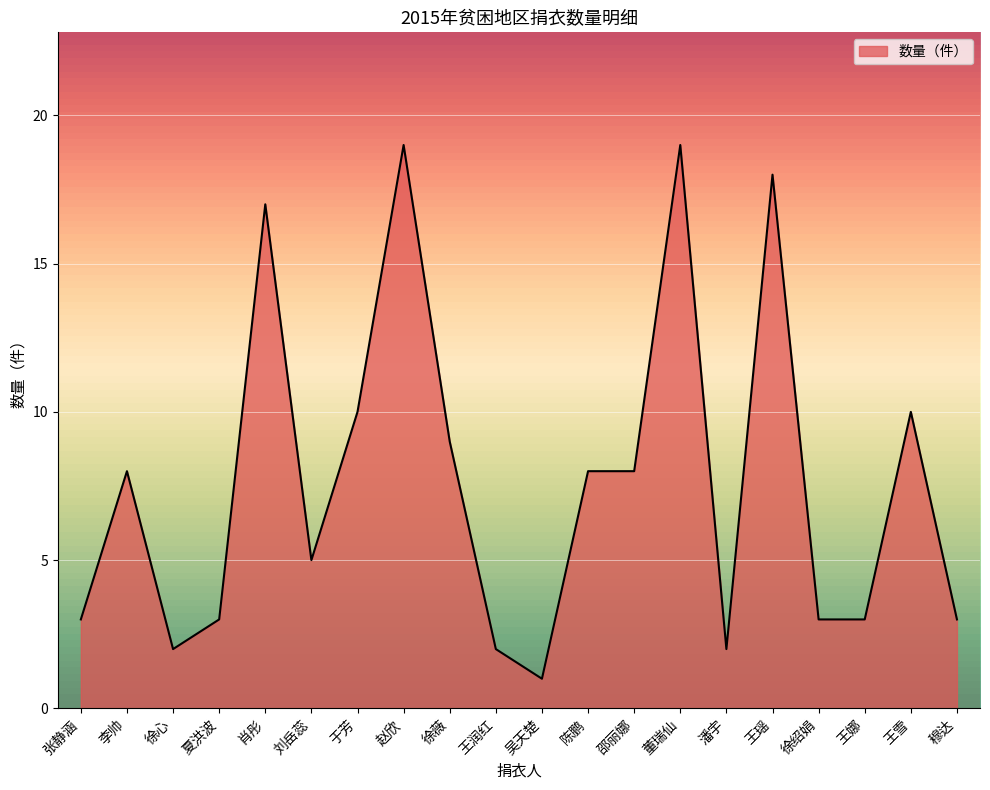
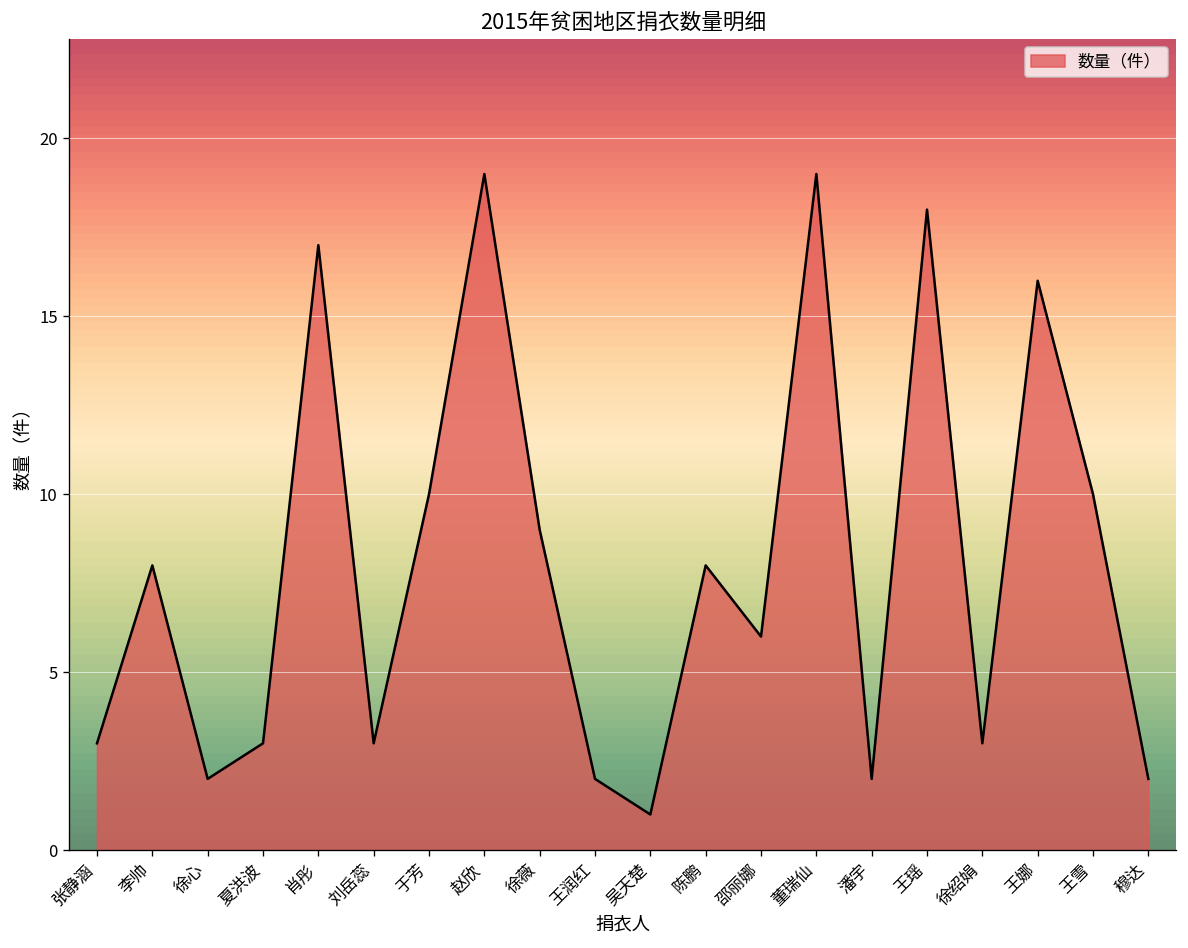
刘岳蕊: 5 -> 3
邵丽娜: 8 -> 6
王娜: 3 -> 16
穆达: 3 -> 2
